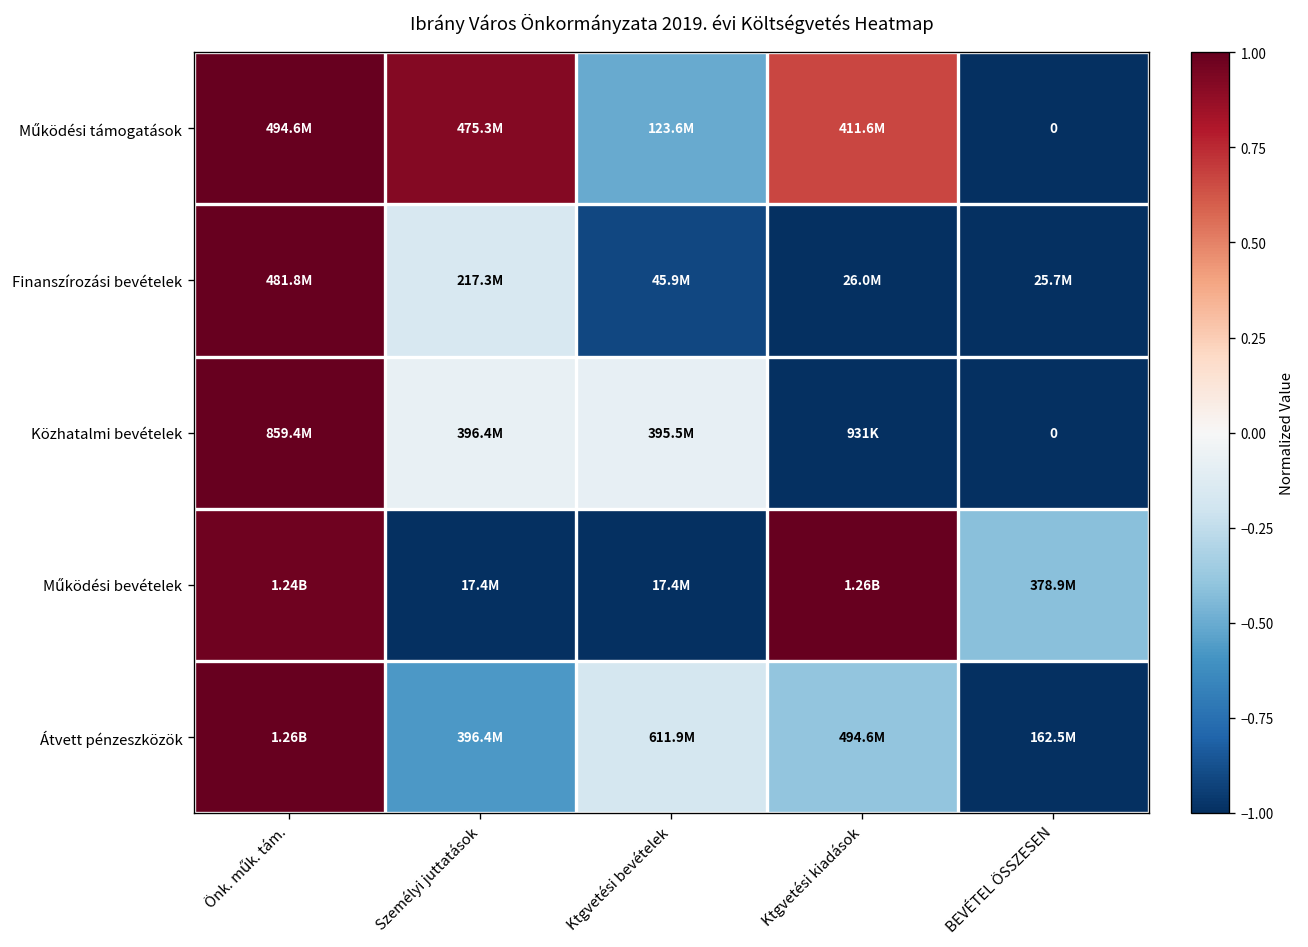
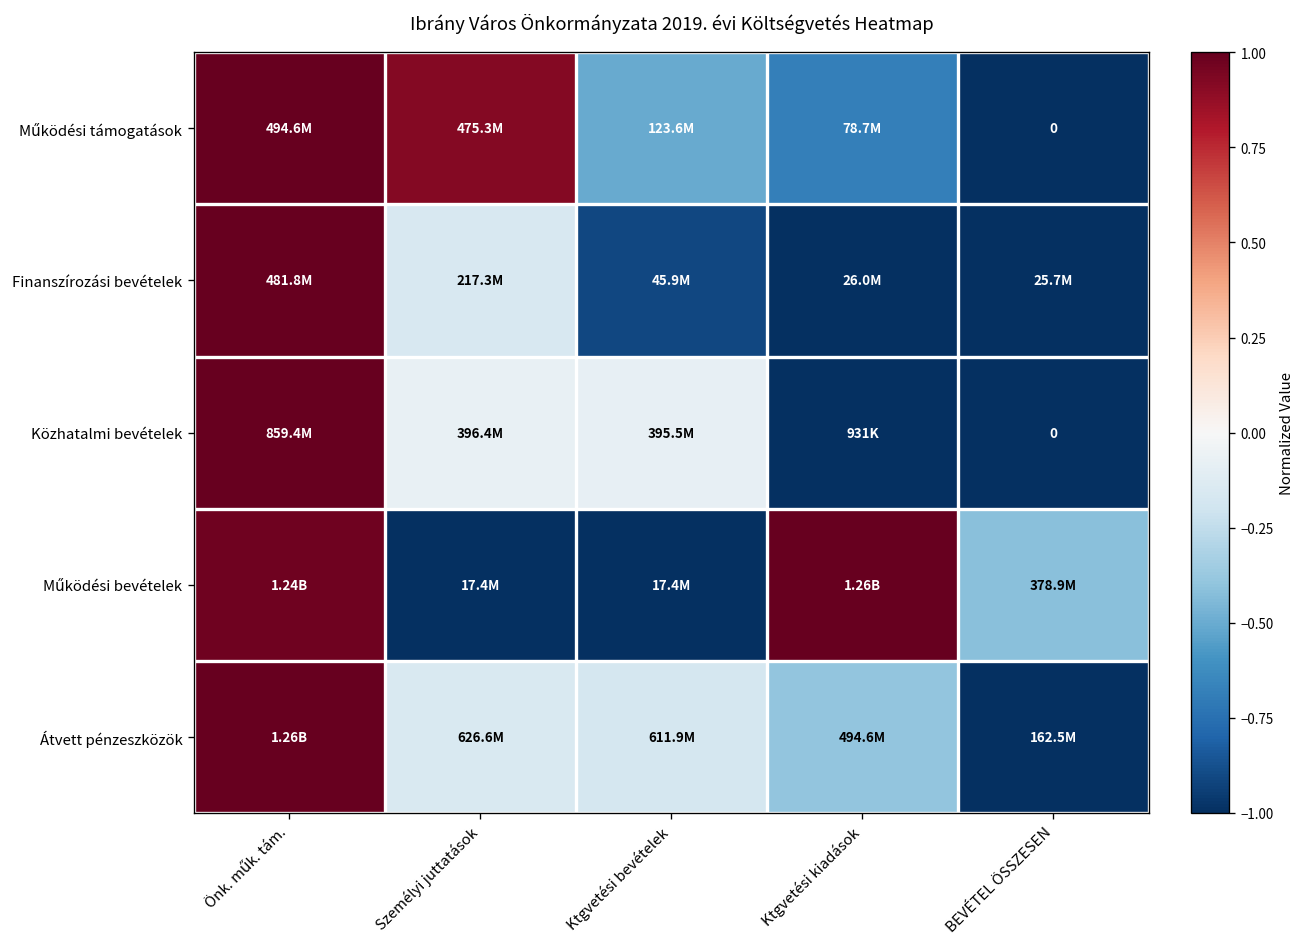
Működési támogatások, Ktgvetési kiadások: 411.6M -> 78.7M
Átvett pénzeszközök, Személyi juttatások: 396.4M -> 626.6M
